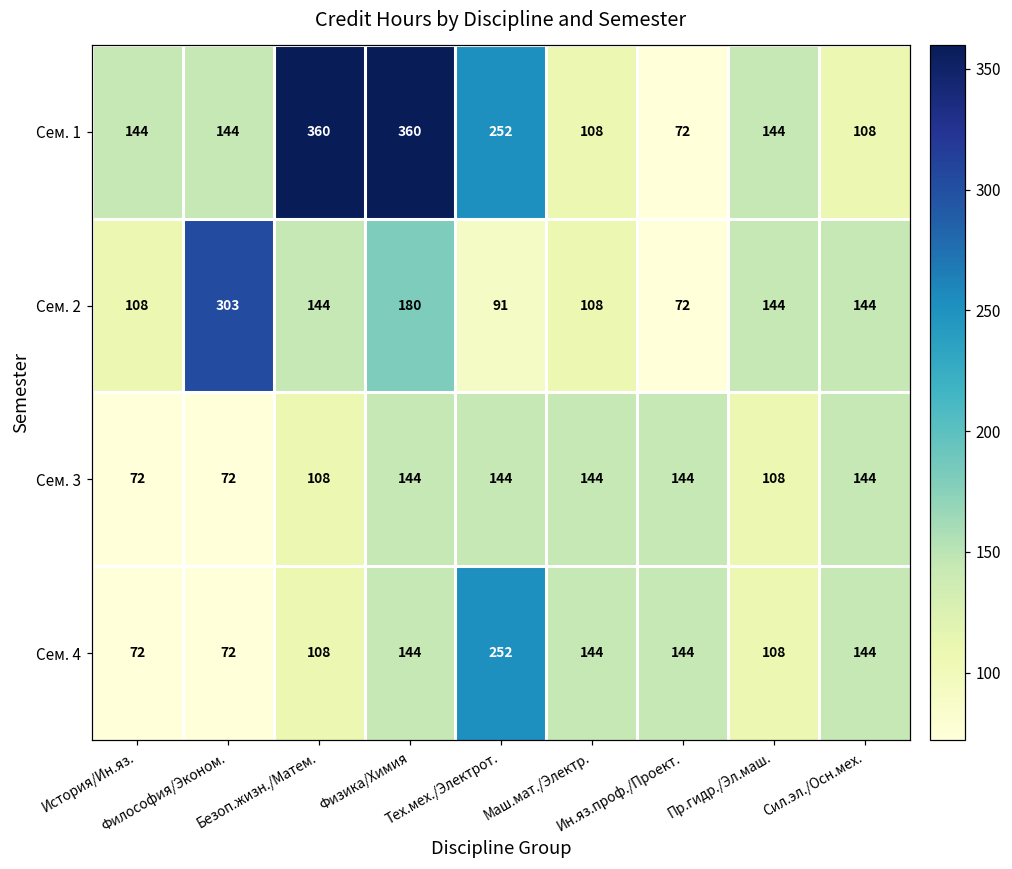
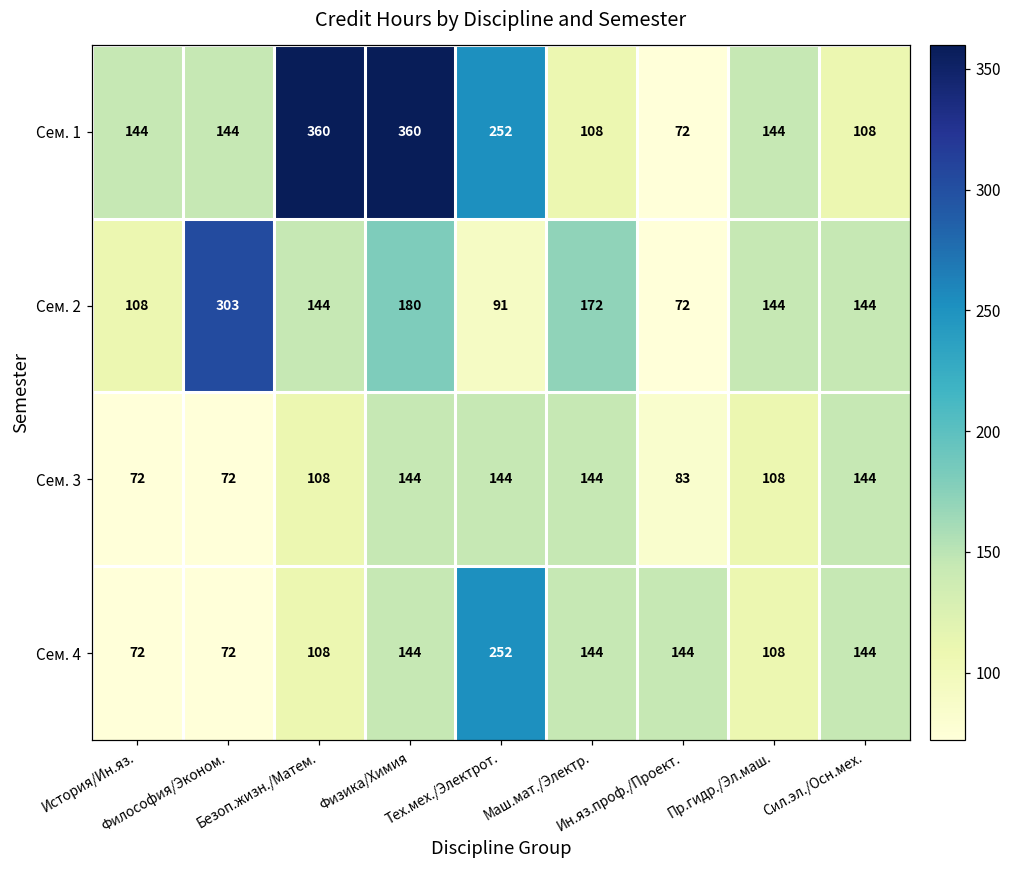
Сем. 2, Маш.мат./Электр.: 108 -> 172
Сем. 3, Ин.яз.проф./Проект.: 144 -> 83
